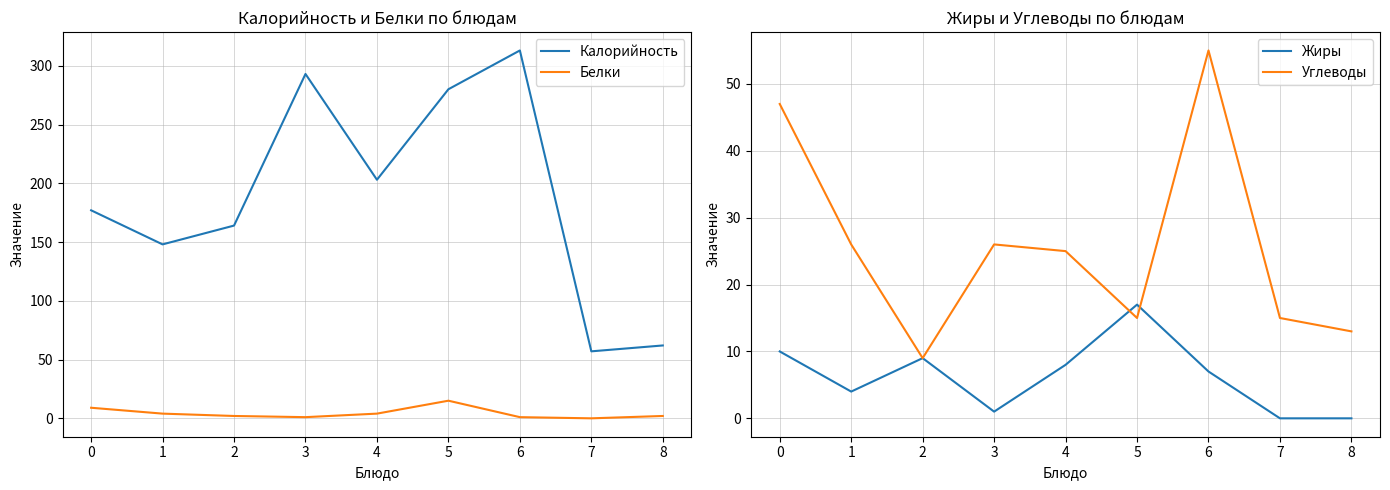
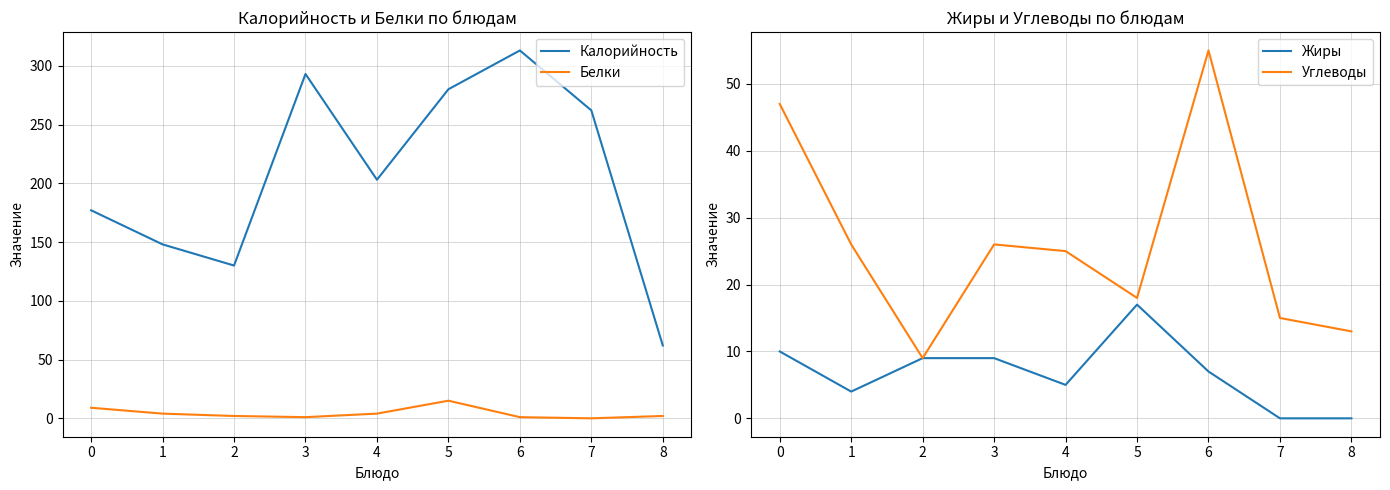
Калорийность и Белки по блюдам, Калорийность, 2: 164 -> 130
Калорийность и Белки по блюдам, Калорийность, 7: 57 -> 262
Жиры и Углеводы по блюдам, Жиры, 3: 1 -> 9
Жиры и Углеводы по блюдам, Жиры, 4: 8 -> 5
Жиры и Углеводы по блюдам, Углеводы, 5: 15 -> 18
